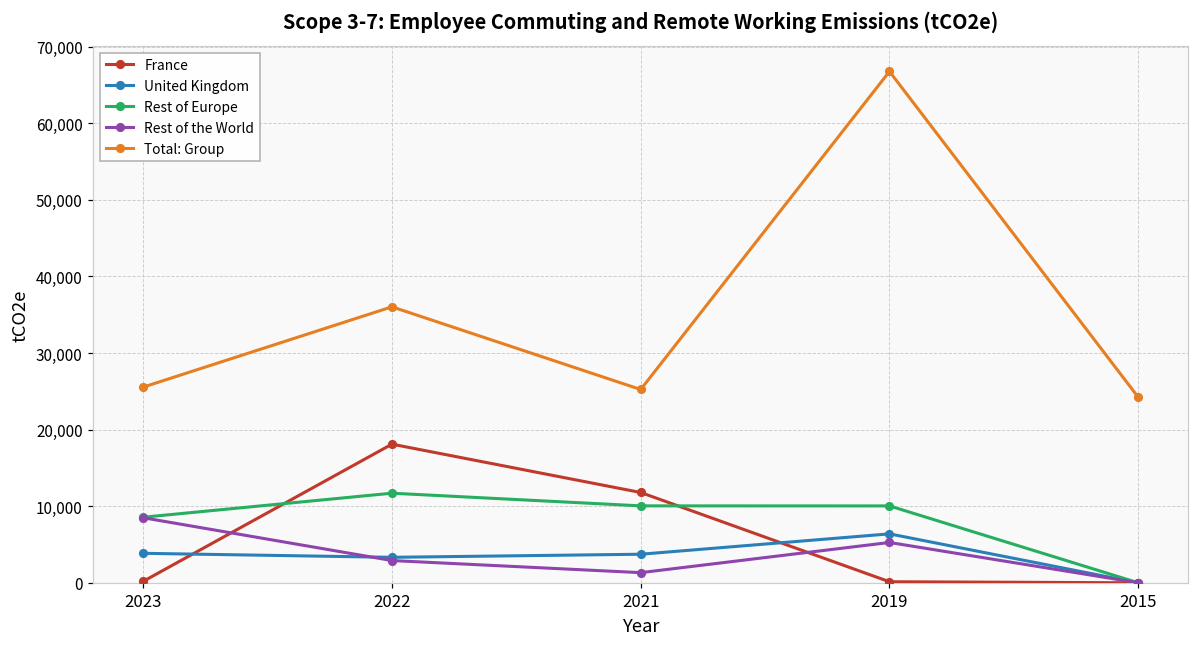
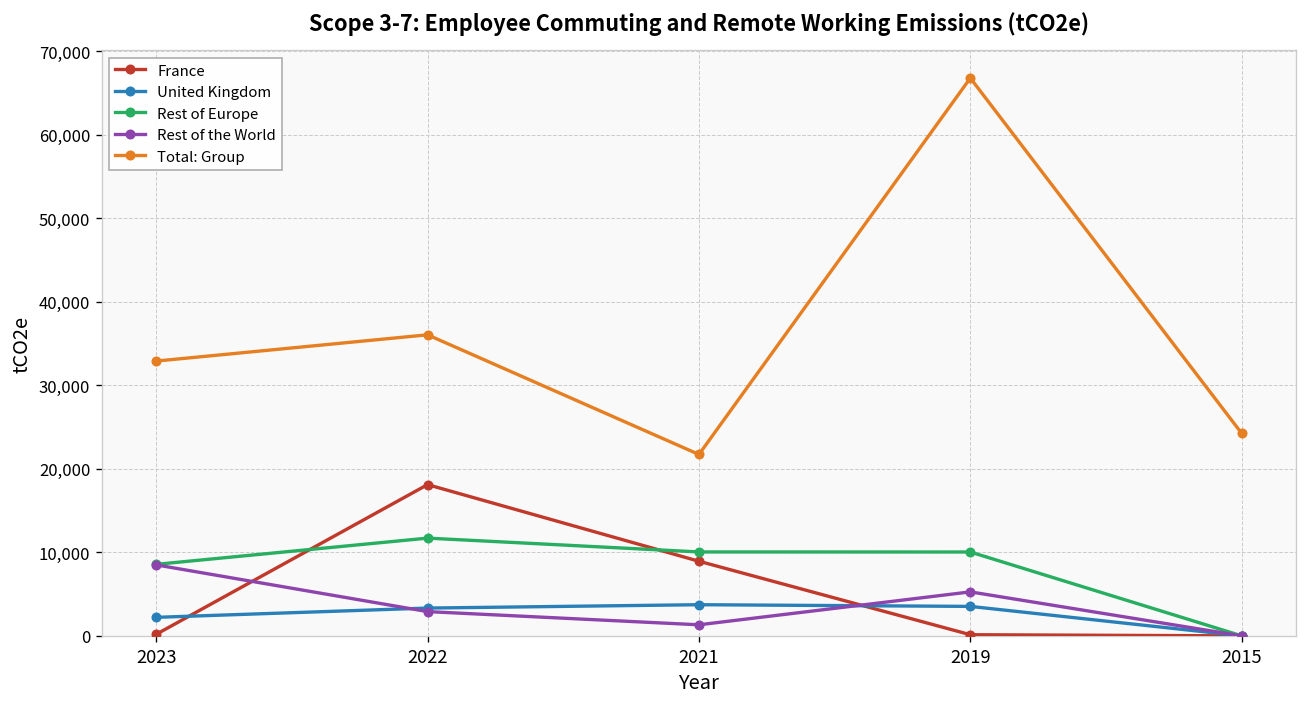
United Kingdom, 2023: 4,000 -> 2,000
Total: Group, 2023: 26,000 -> 33,000
France, 2021: 12,000 -> 9,000
Total: Group, 2021: 25,000 -> 22,000
United Kingdom, 2019: 6,000 -> 4,000
